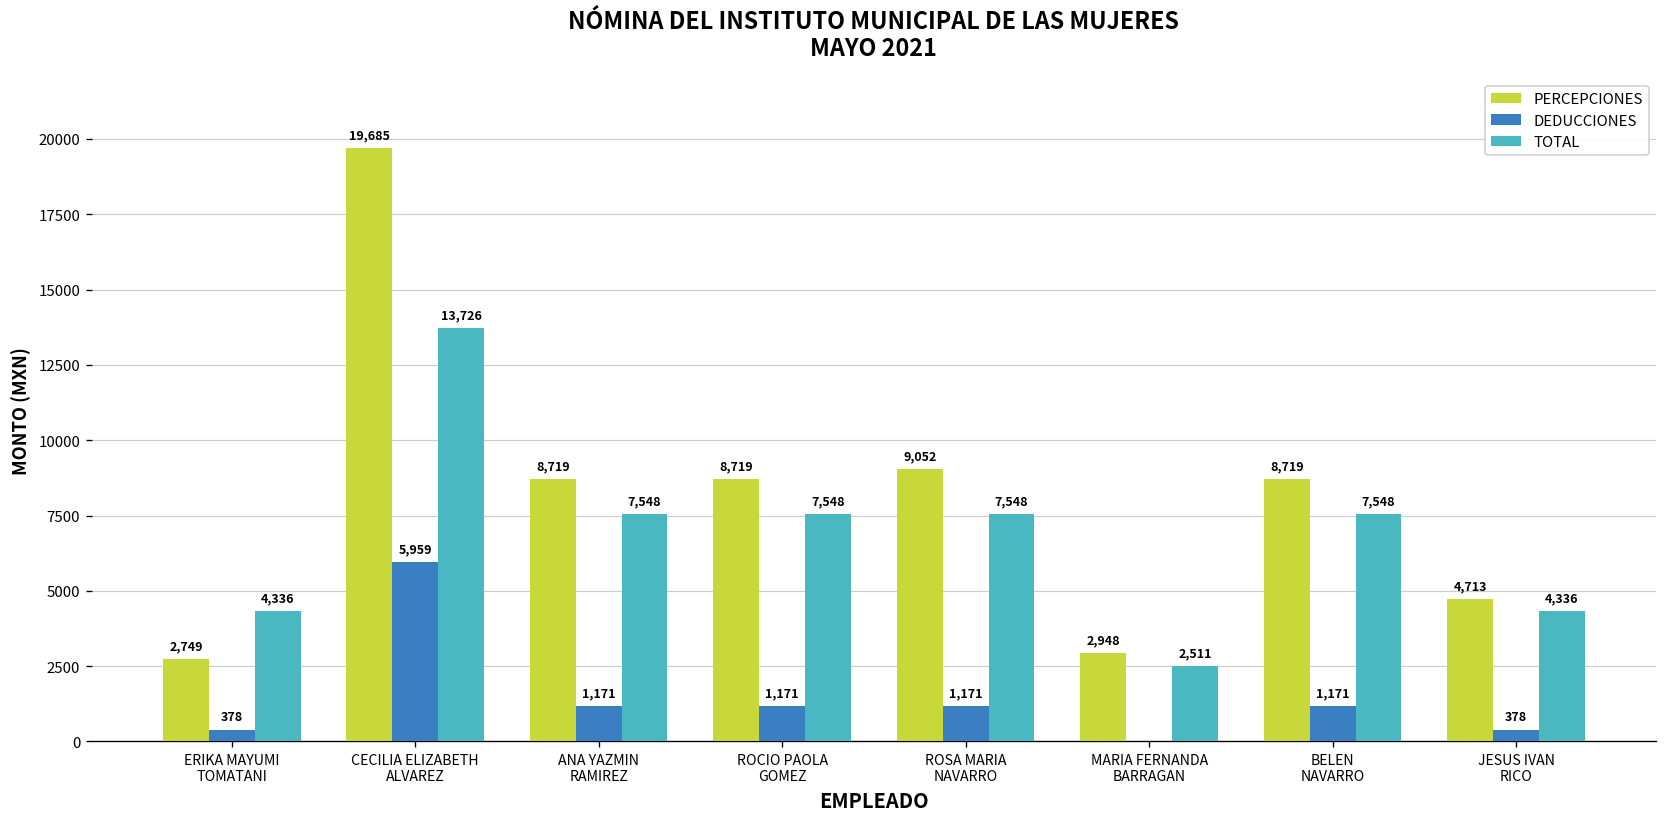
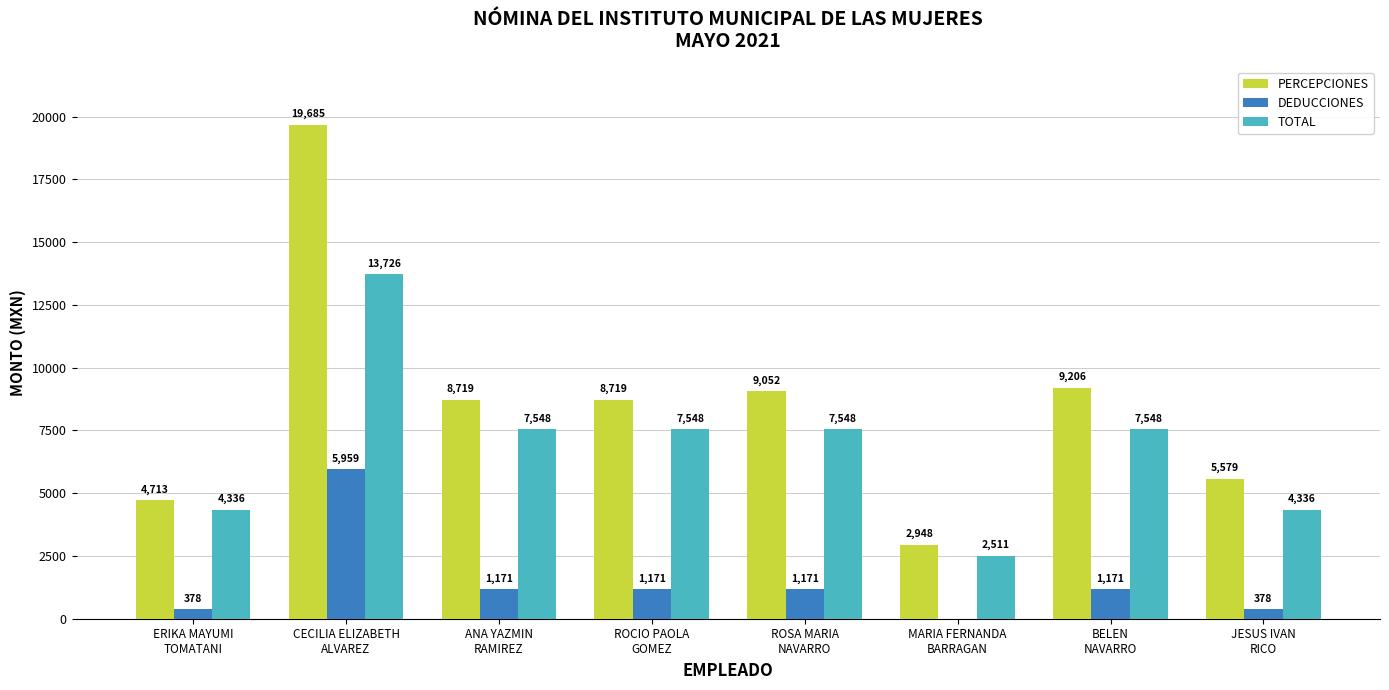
PERCEPCIONES, ERIKA MAYUMI TOMATANI: 2,749 -> 4,713
PERCEPCIONES, BELEN NAVARRO: 8,719 -> 9,206
PERCEPCIONES, JESUS IVAN RICO: 4,713 -> 5,579
